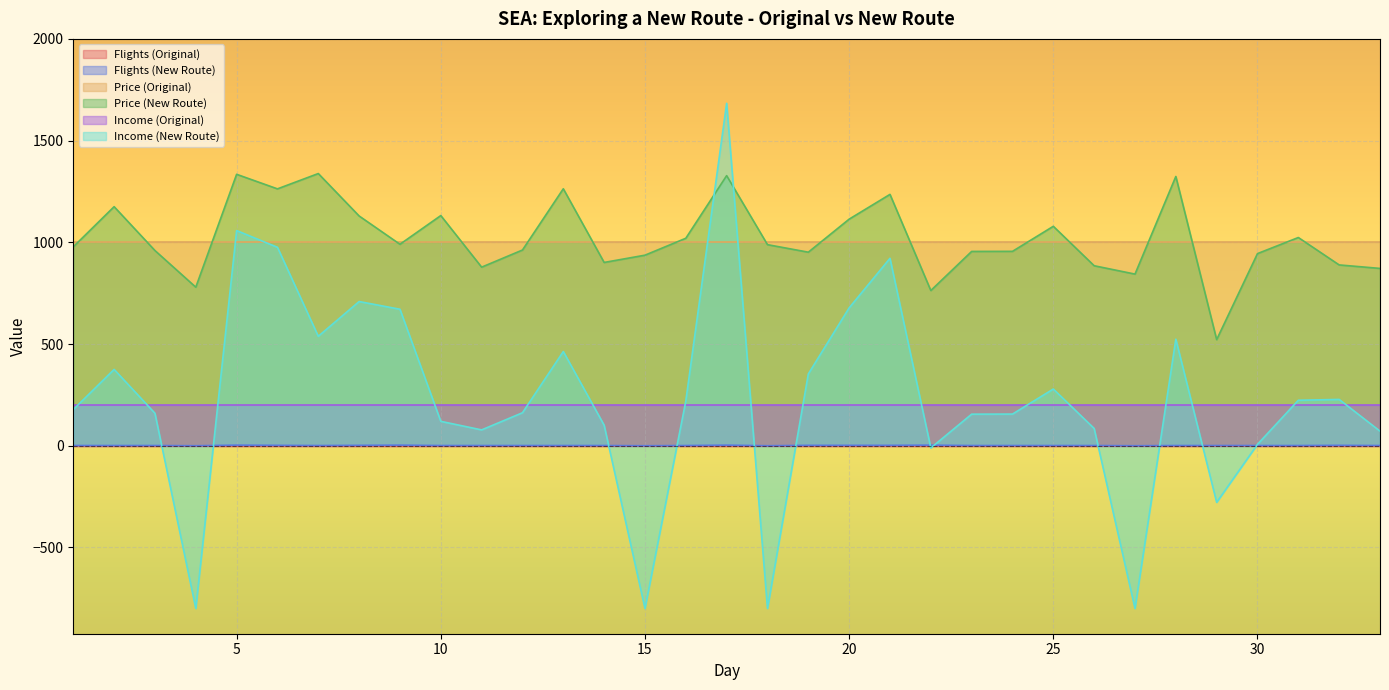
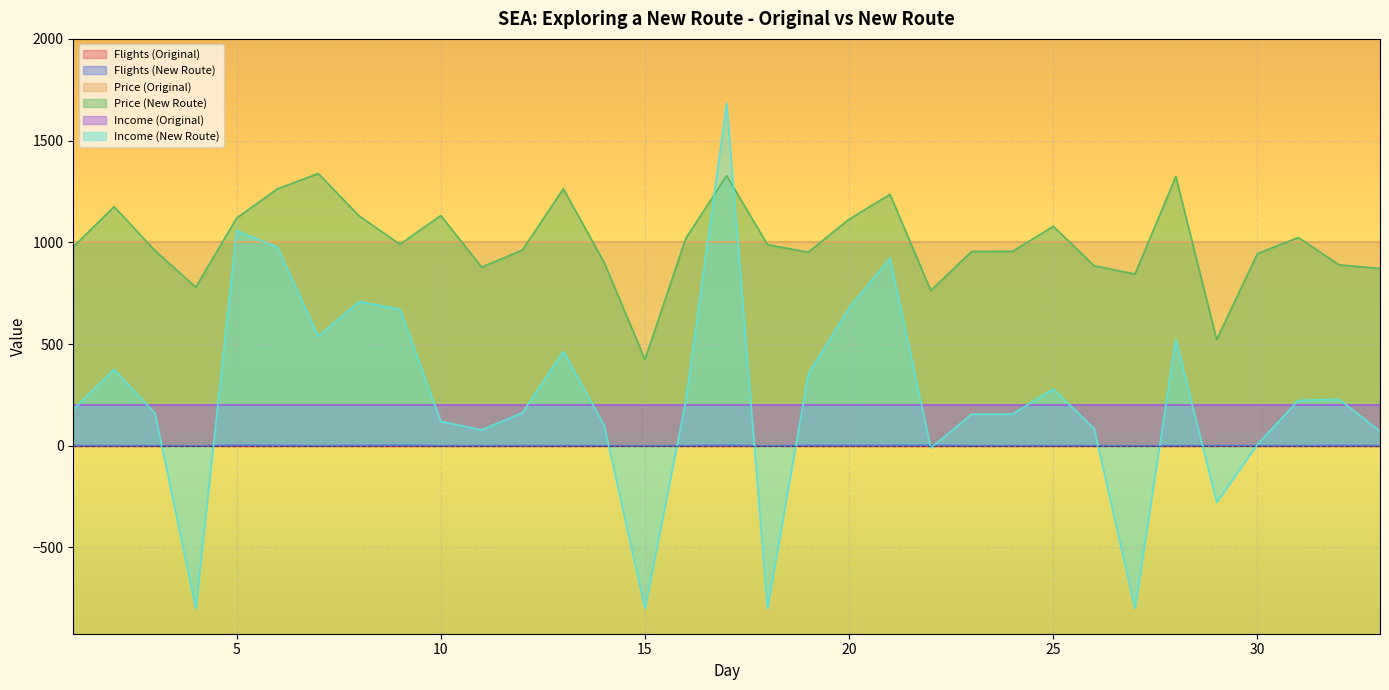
Price (New Route), 5: 1330 -> 1120
Price (New Route), 15: 940 -> 420
